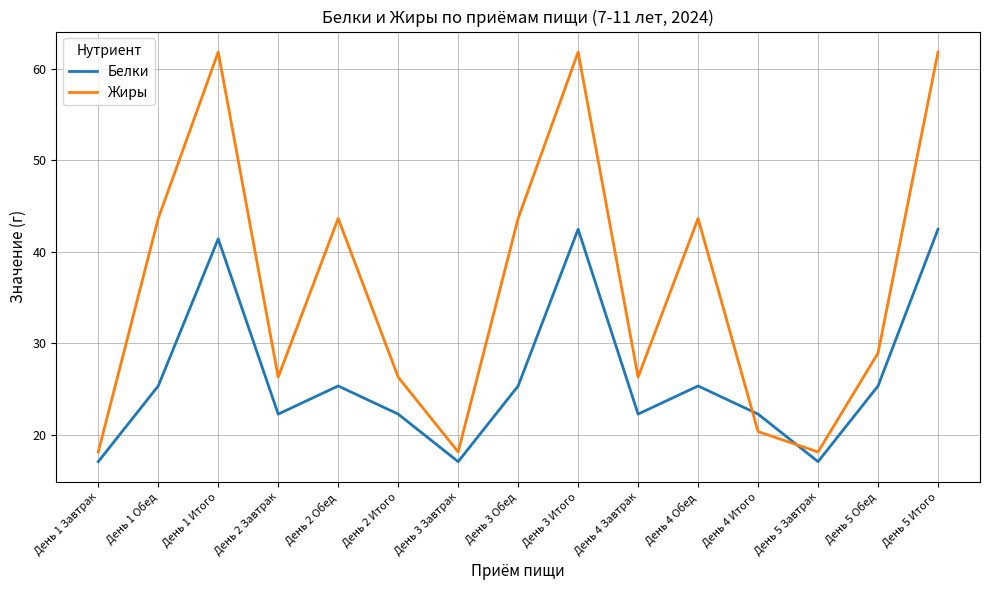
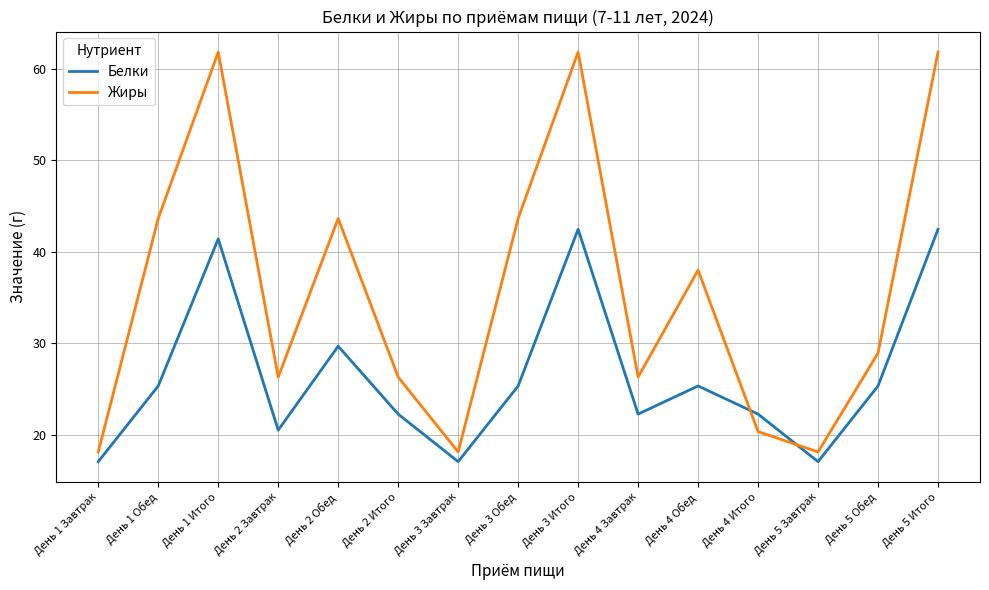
Белки, День 2 Завтрак: 22 -> 21
Белки, День 2 Обед: 25 -> 30
Жиры, День 4 Обед: 44 -> 38
